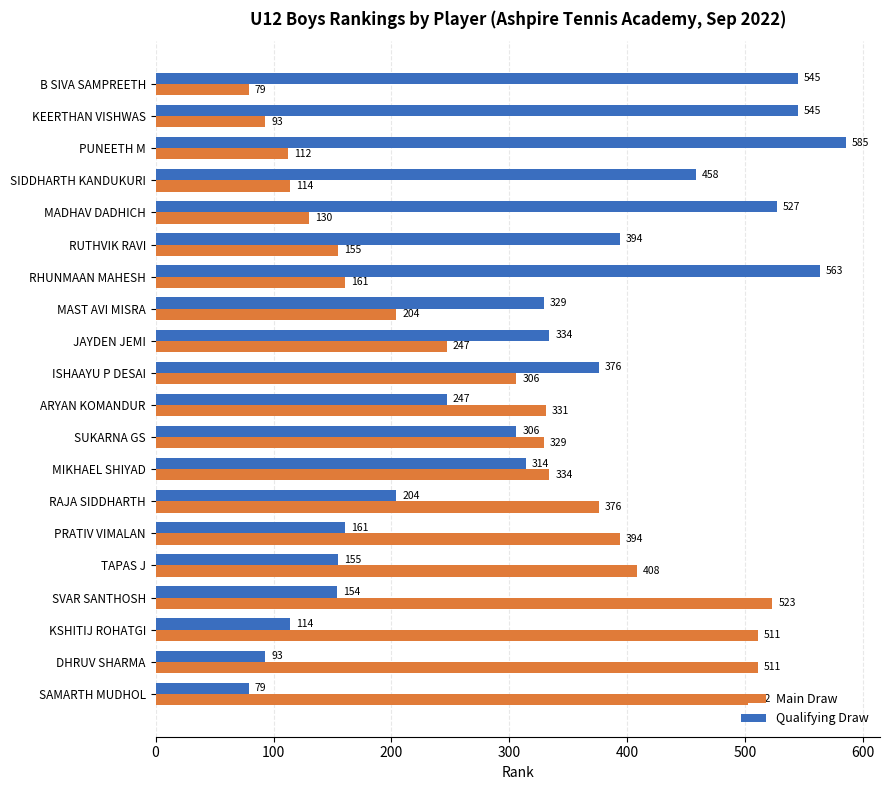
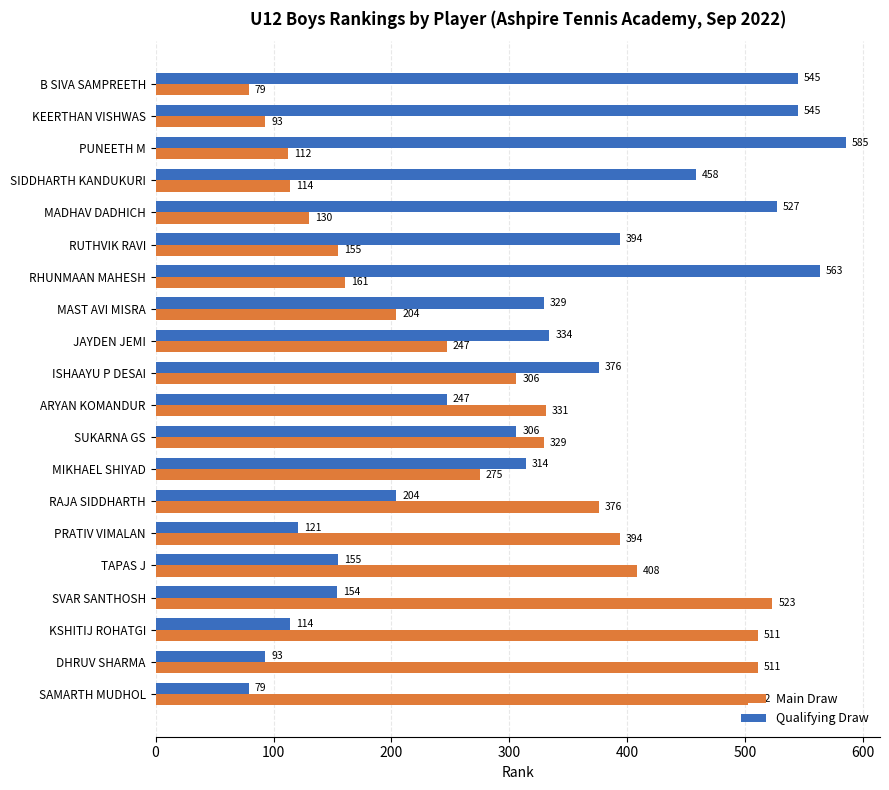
Main Draw, MIKHAEL SHIYAD: 334 -> 275
Qualifying Draw, PRATIV VIMALAN: 161 -> 121
